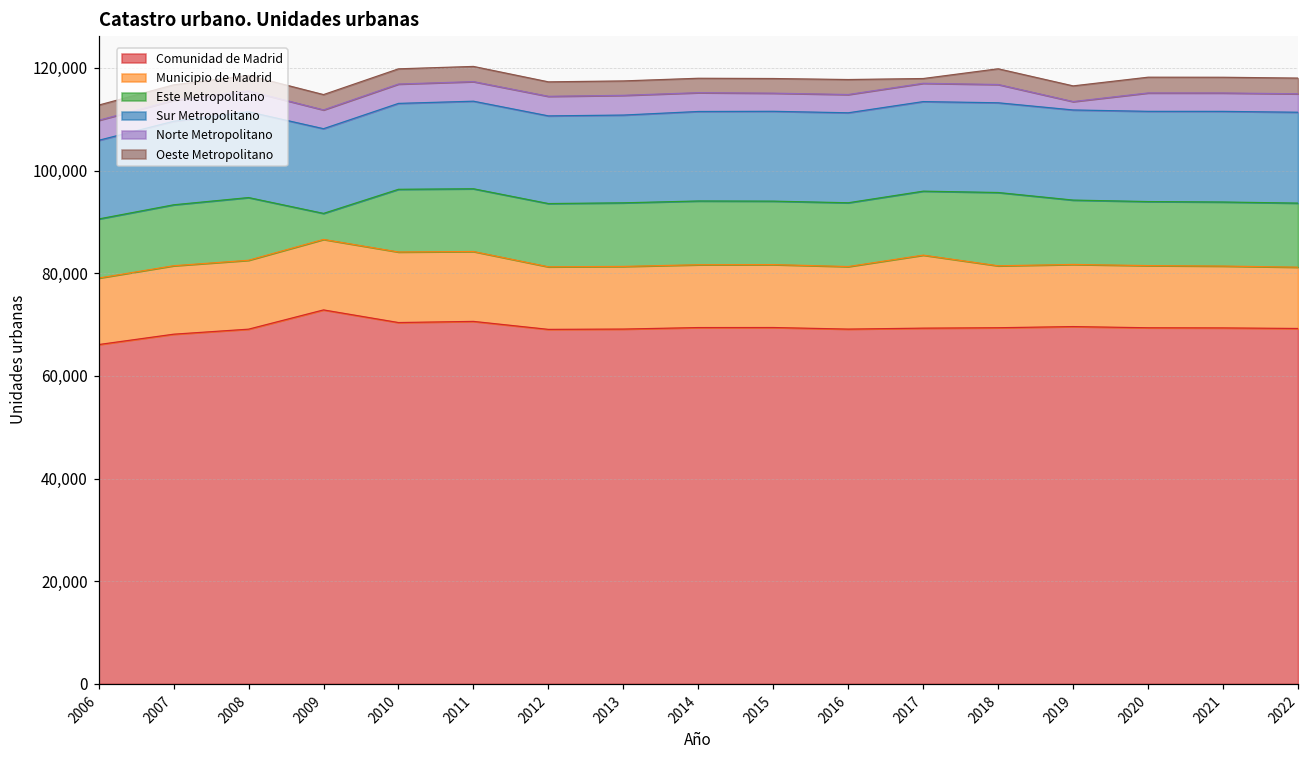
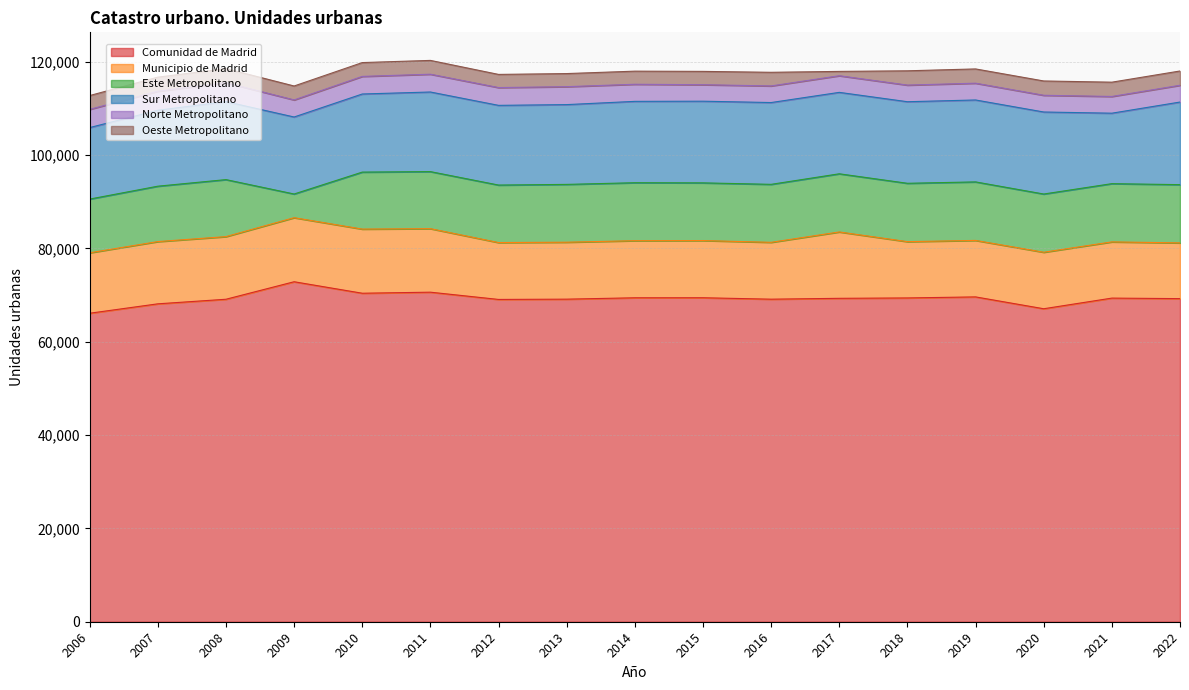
Este Metropolitano, 2018: 14,000 -> 13,000
Norte Metropolitano, 2019: 2,000 -> 4,000
Comunidad de Madrid, 2020: 69,000 -> 67,000
Sur Metropolitano, 2021: 18,000 -> 15,000
